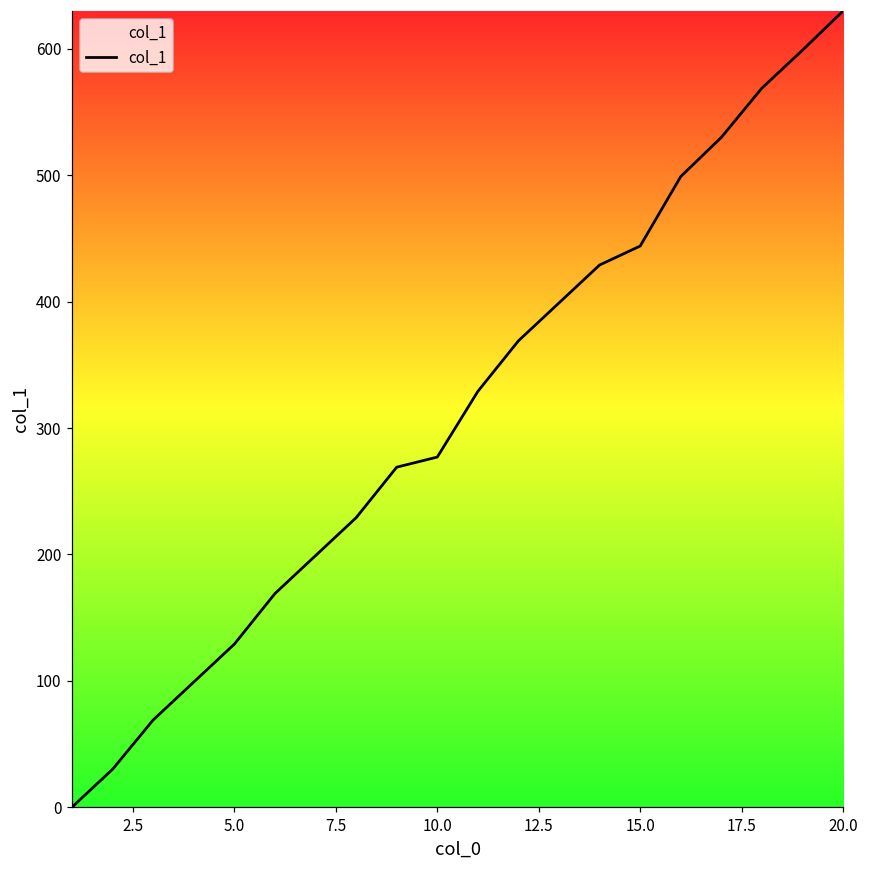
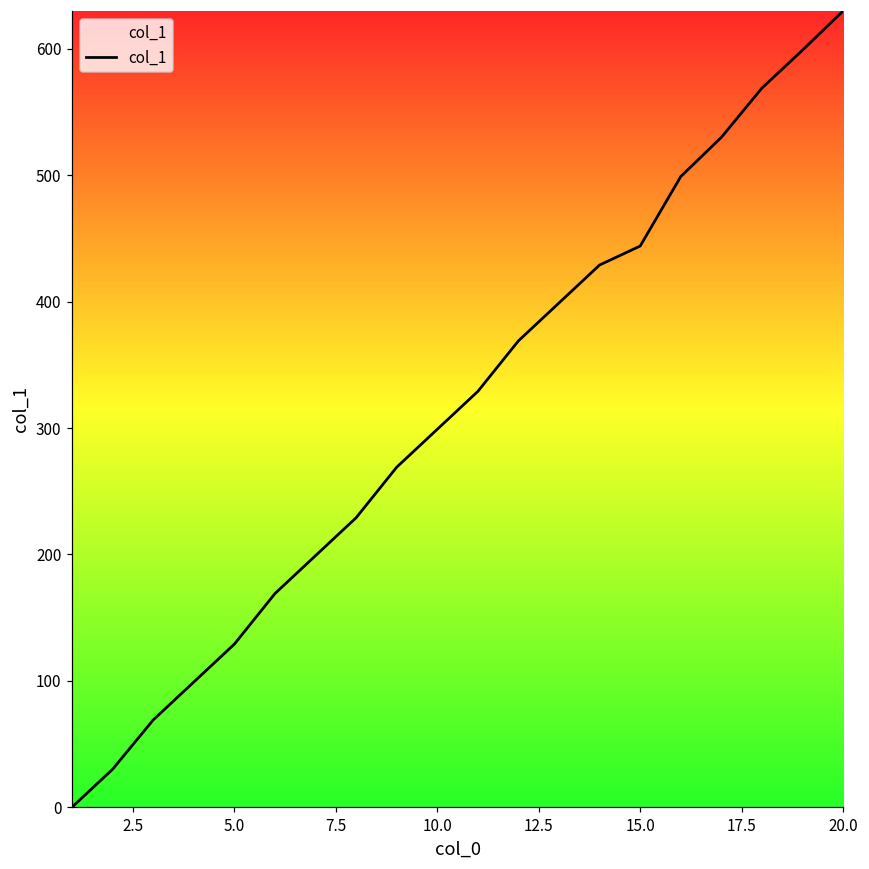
10.0: 277 -> 299
